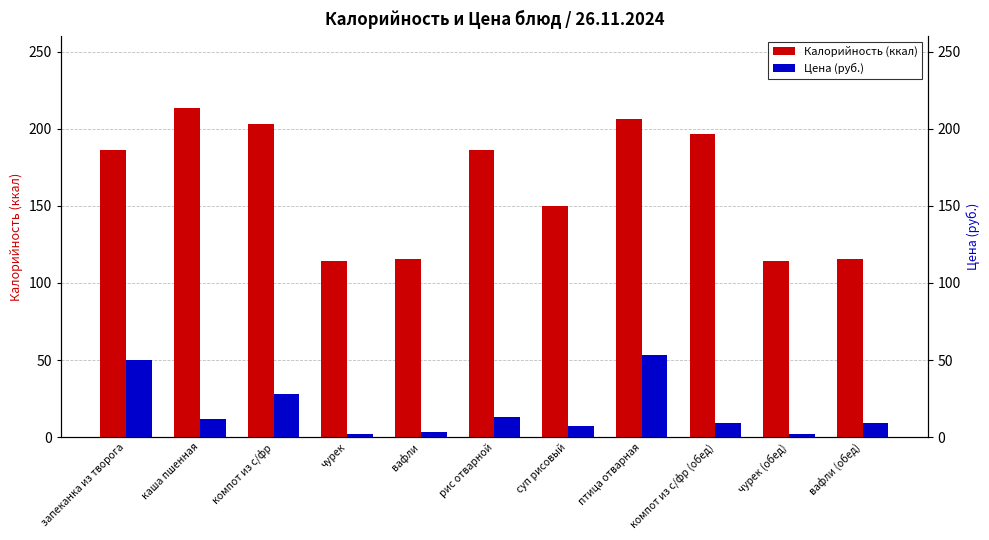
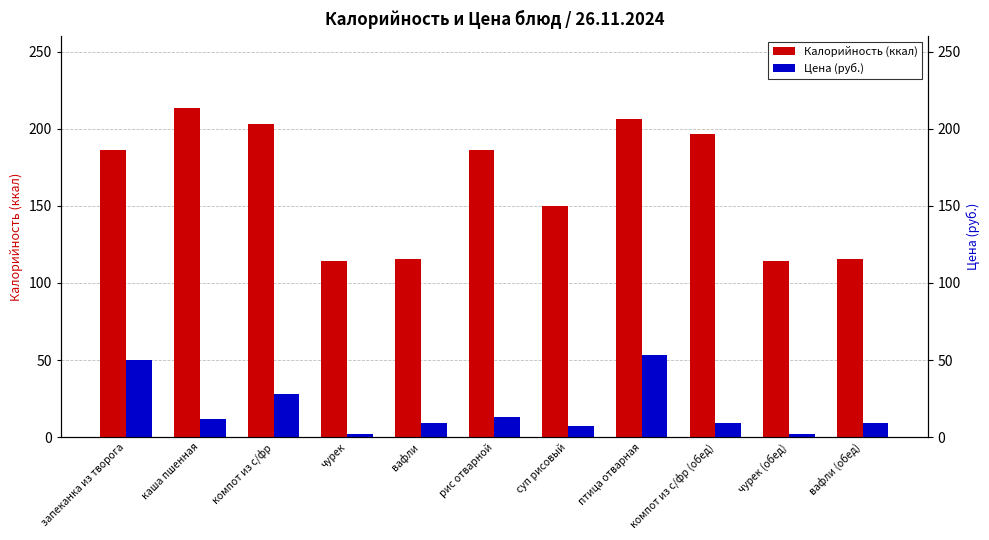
Цена (руб.), вафли: 3 -> 9
